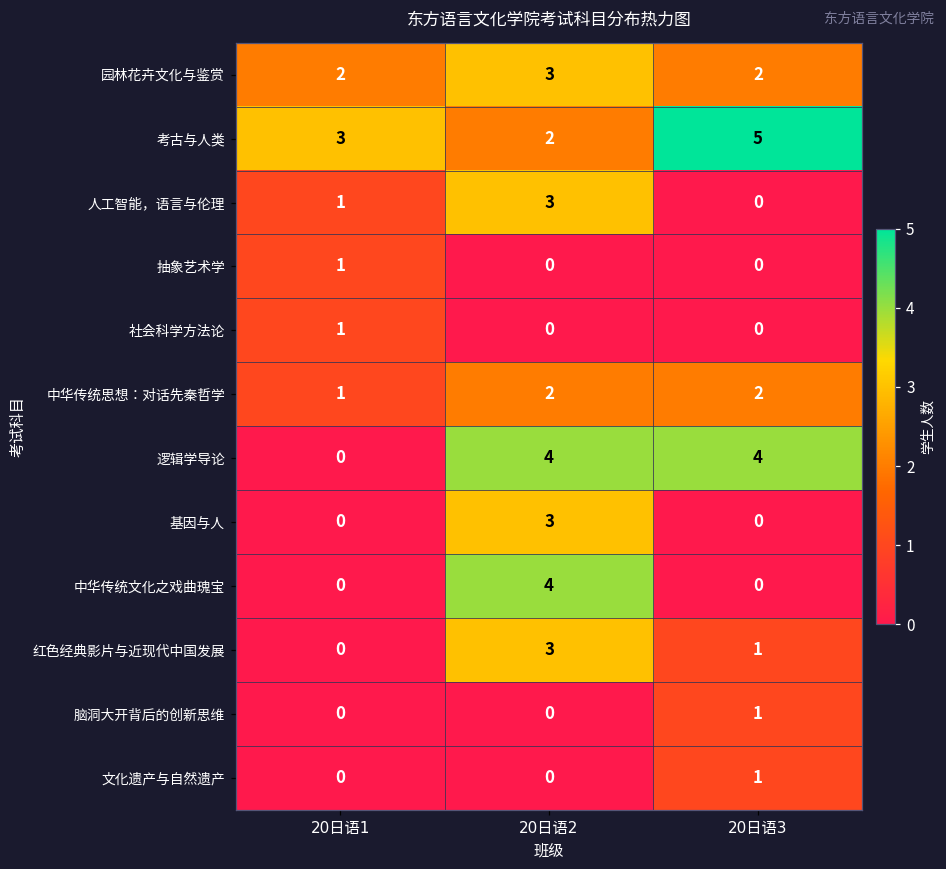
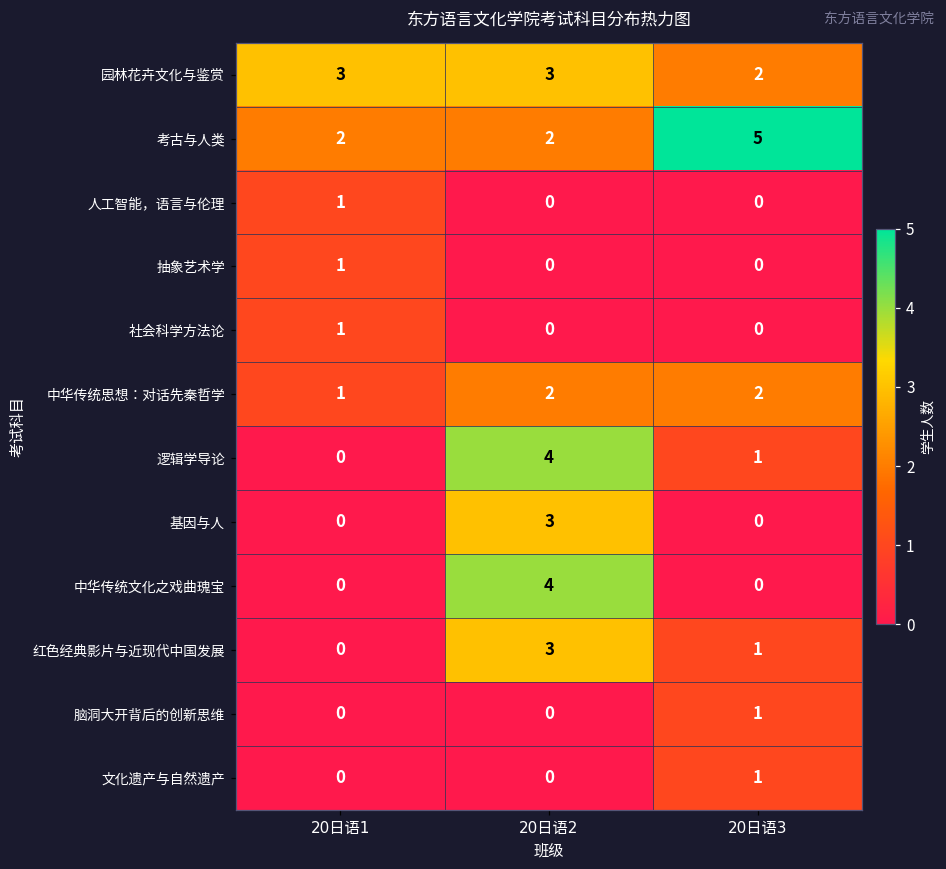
园林花卉文化与鉴赏, 20日语1: 2 -> 3
考古与人类, 20日语1: 3 -> 2
人工智能，语言与伦理, 20日语2: 3 -> 0
逻辑学导论, 20日语3: 4 -> 1
